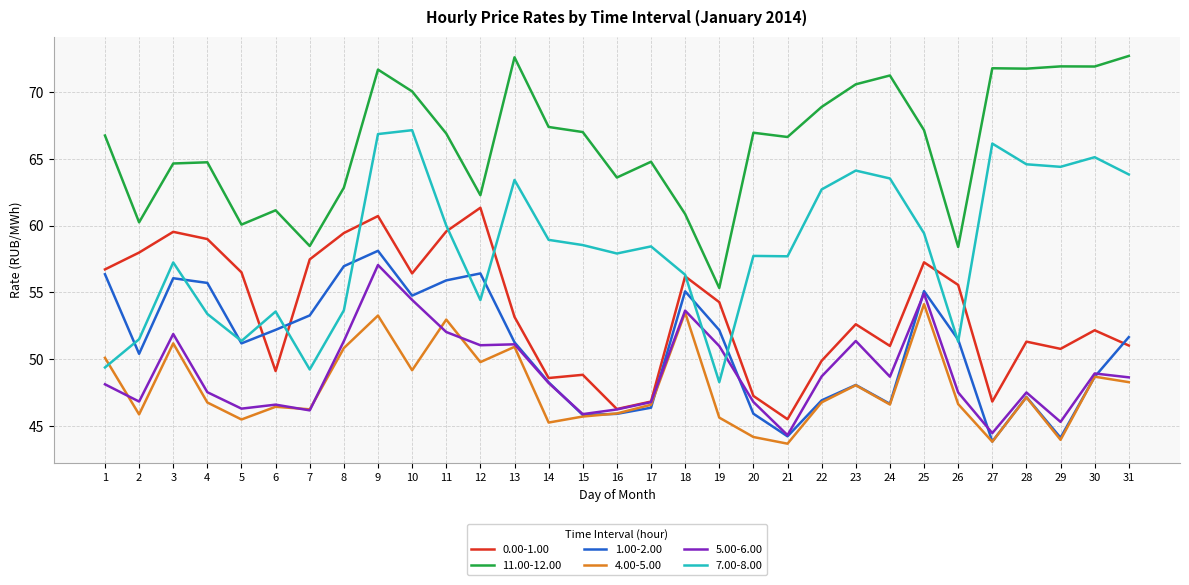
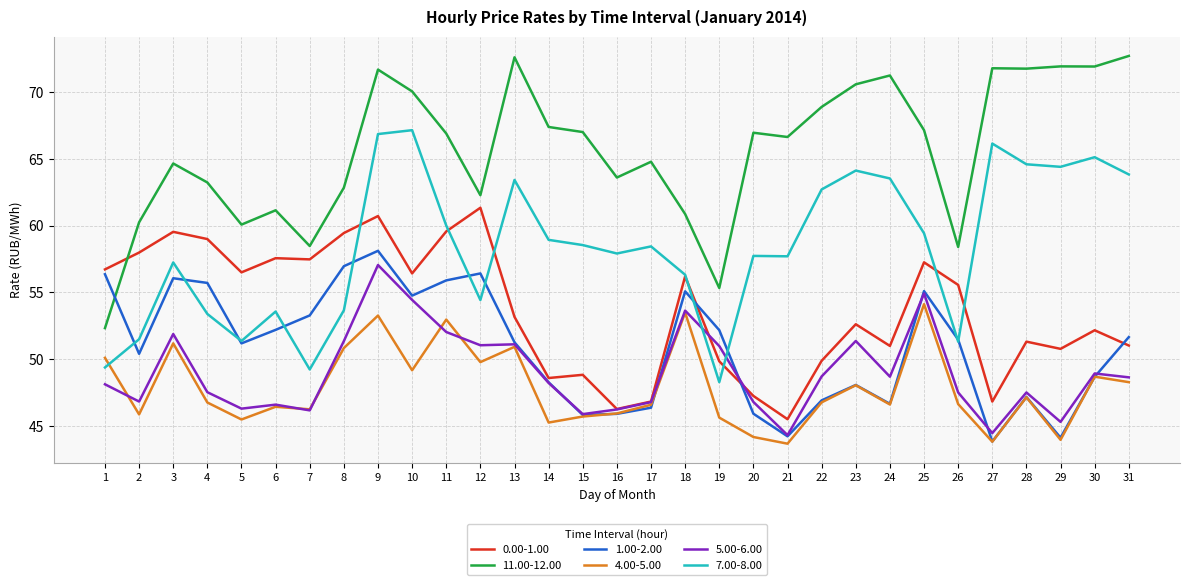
11.00-12.00, 1: 66.7 -> 52.3
11.00-12.00, 4: 64.7 -> 63.2
0.00-1.00, 6: 49.1 -> 57.6
0.00-1.00, 19: 54.3 -> 49.9
